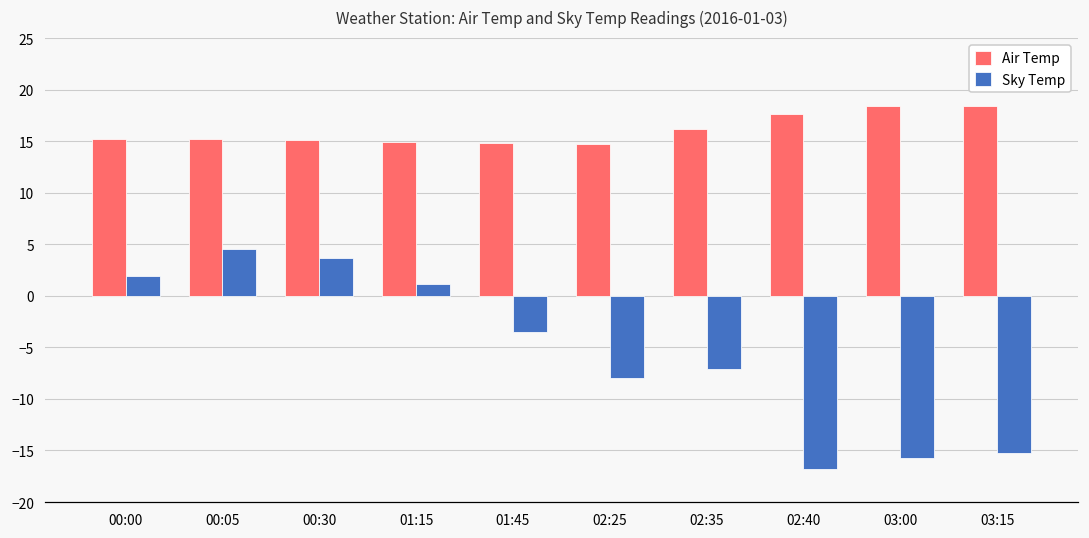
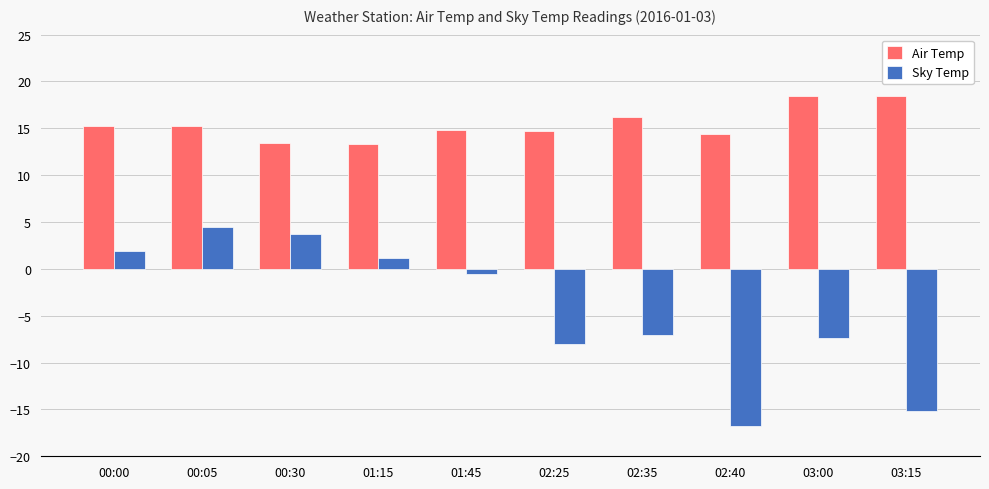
Air Temp, 00:30: 15 -> 13
Air Temp, 01:15: 15 -> 13
Sky Temp, 01:45: -4 -> -1
Air Temp, 02:40: 18 -> 14
Sky Temp, 03:00: -16 -> -7
